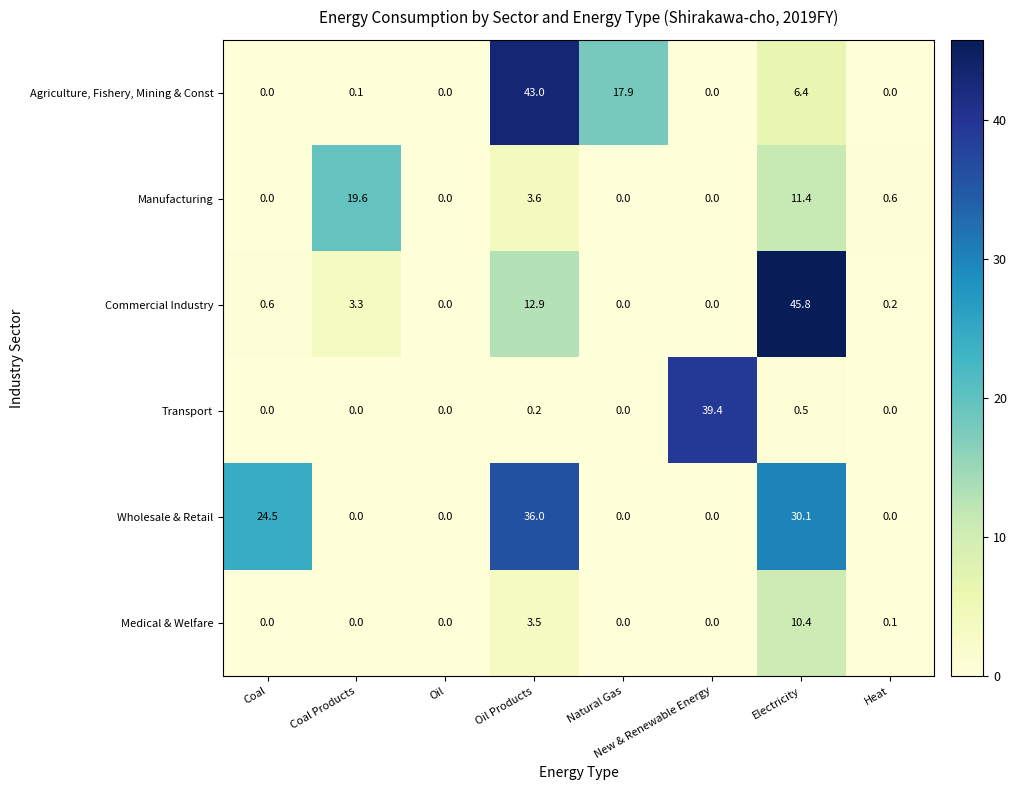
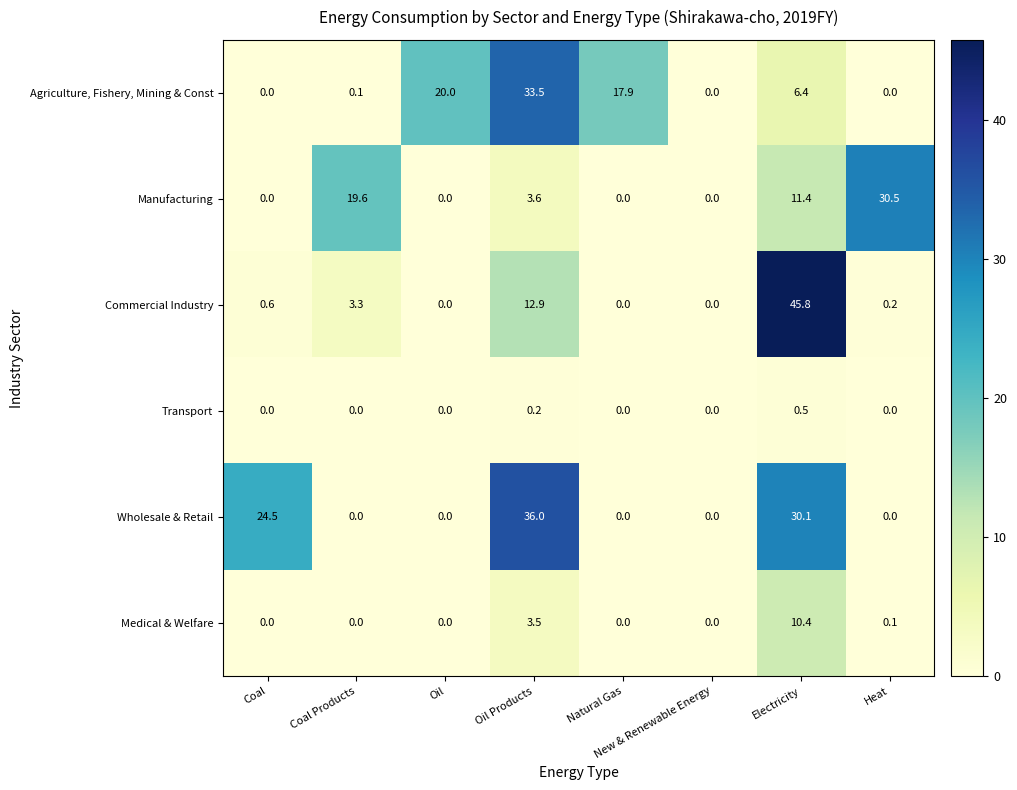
Agriculture, Fishery, Mining & Const, Oil: 0.0 -> 20.0
Agriculture, Fishery, Mining & Const, Oil Products: 43.0 -> 33.5
Manufacturing, Heat: 0.6 -> 30.5
Transport, New & Renewable Energy: 39.4 -> 0.0
